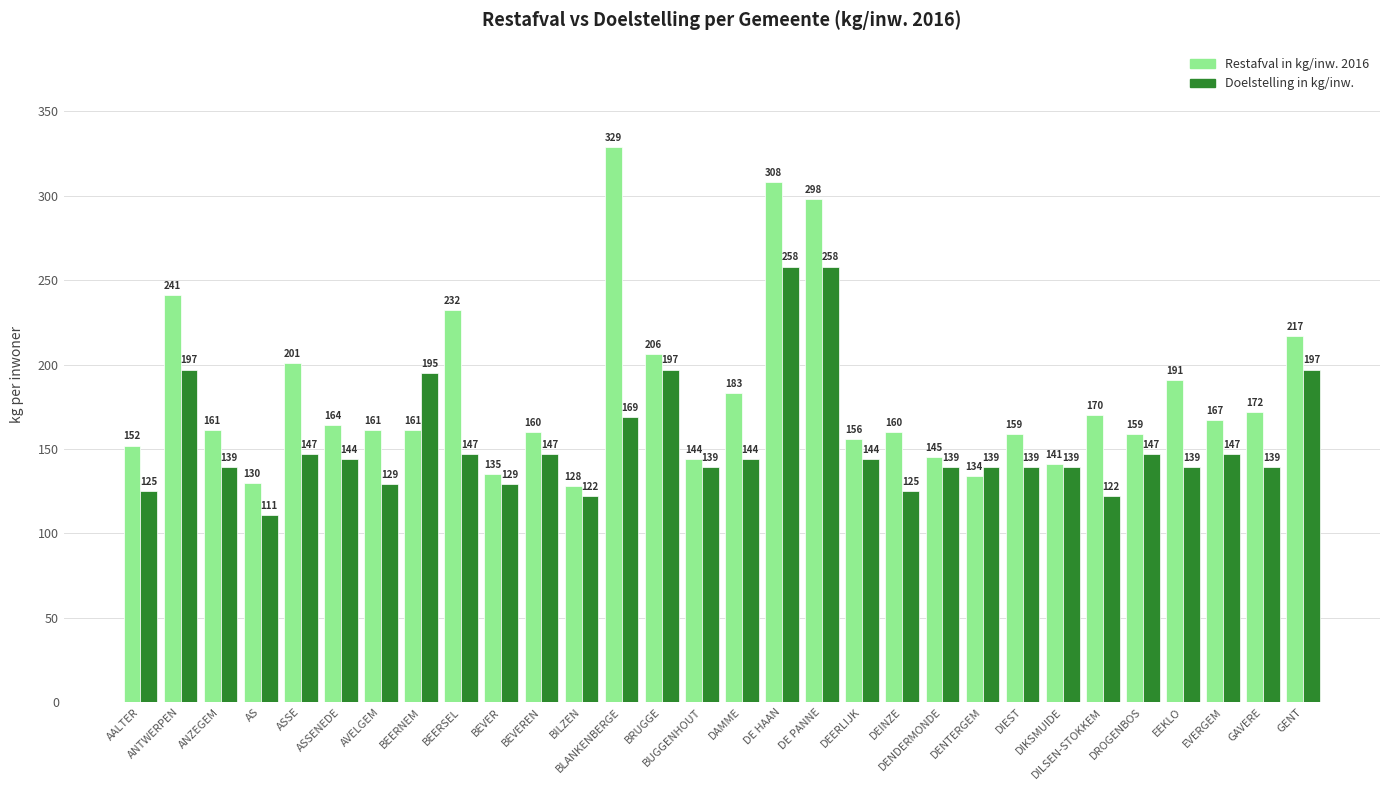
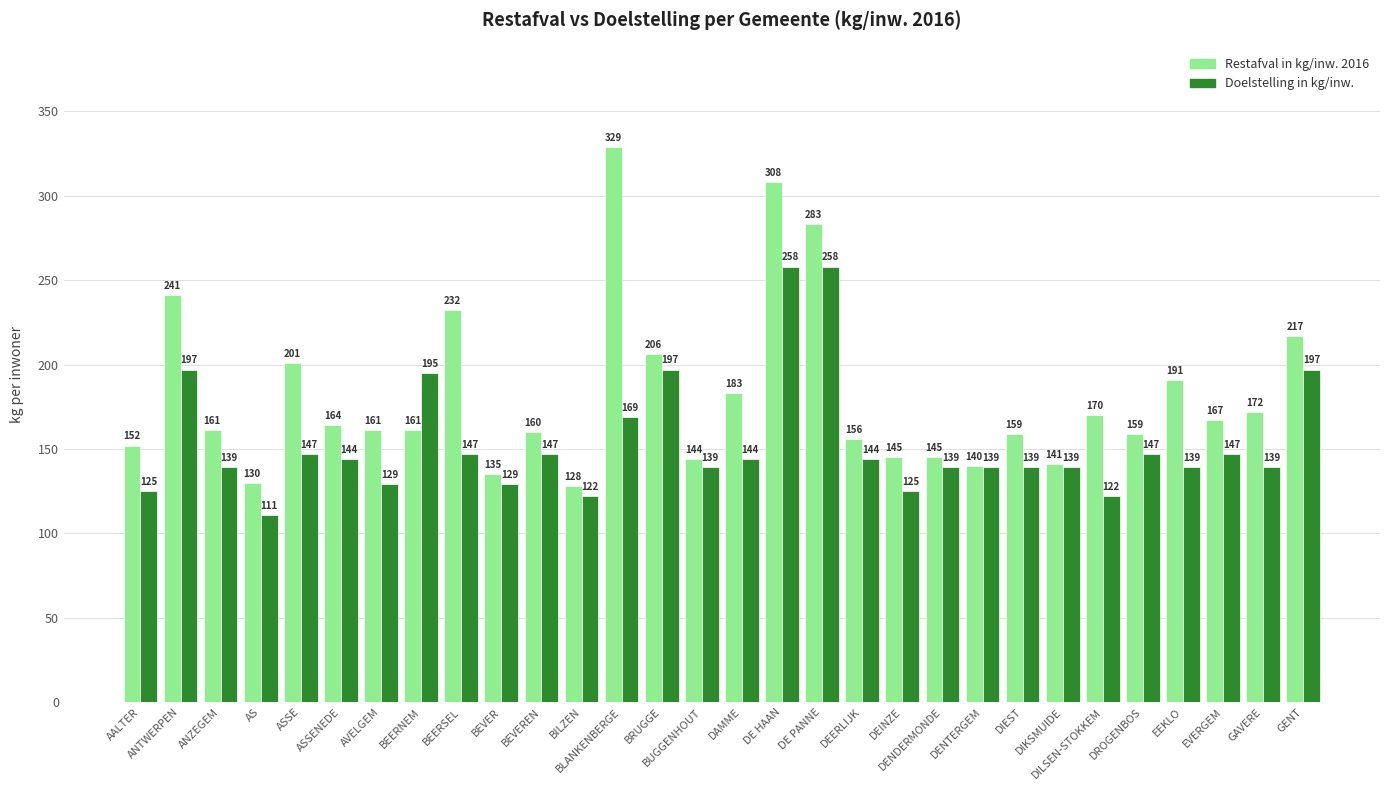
Restafval in kg/inw. 2016, DE PANNE: 298 -> 283
Restafval in kg/inw. 2016, DEINZE: 160 -> 145
Restafval in kg/inw. 2016, DENTERGEM: 134 -> 140
